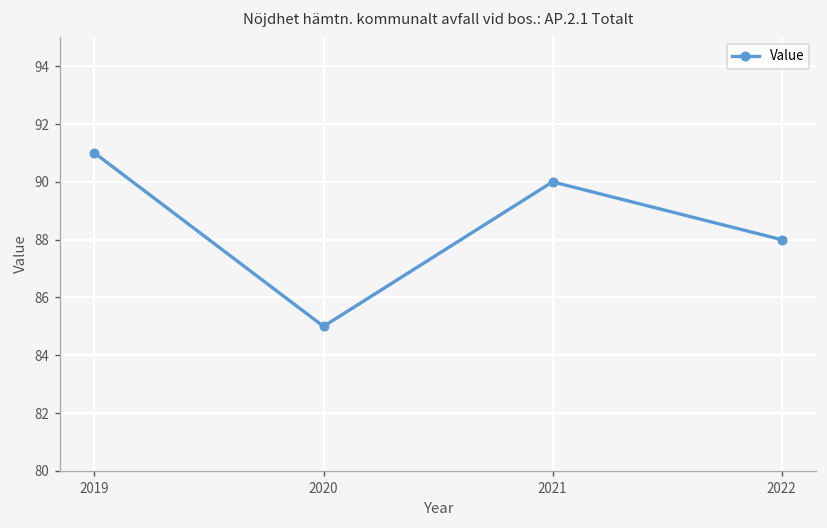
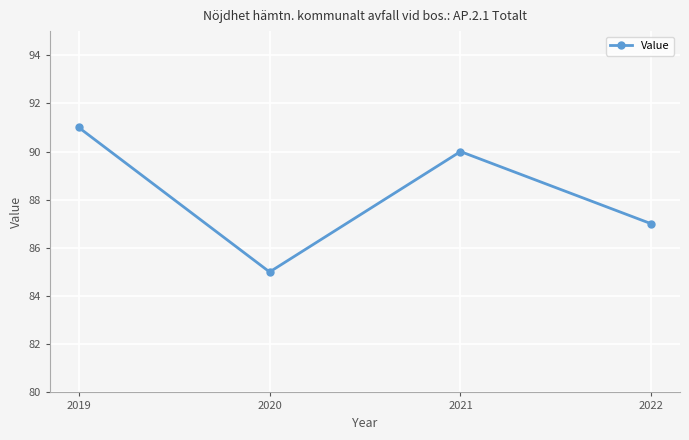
2022: 88 -> 87
